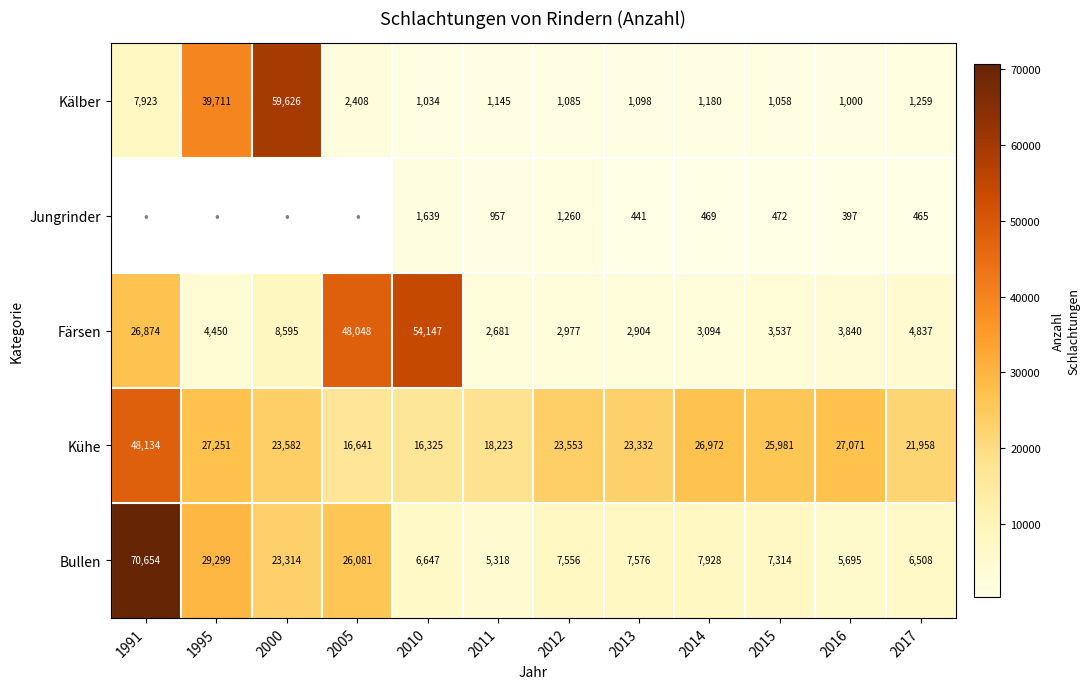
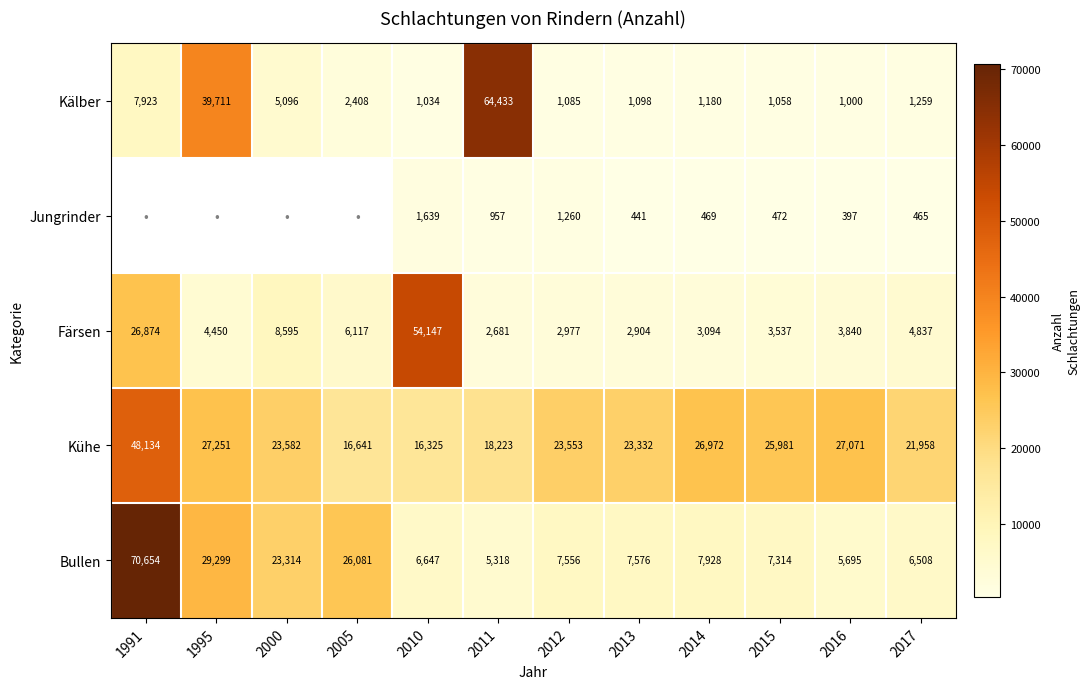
Kälber, 2000: 59,626 -> 5,096
Kälber, 2011: 1,145 -> 64,433
Färsen, 2005: 48,048 -> 6,117
